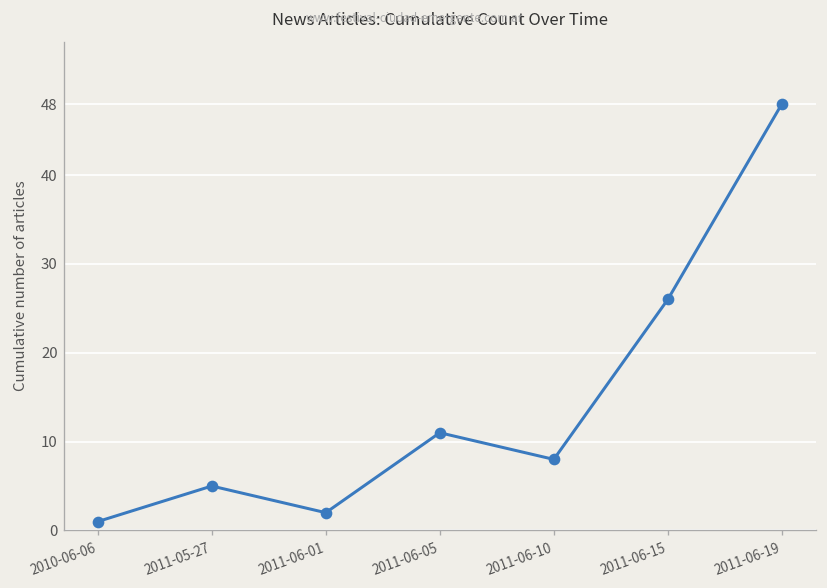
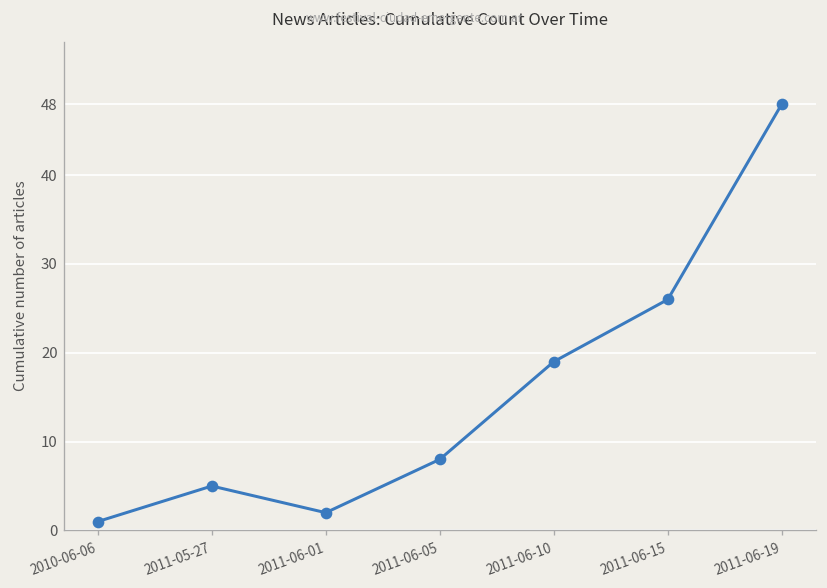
2011-06-05: 11 -> 8
2011-06-10: 8 -> 19
